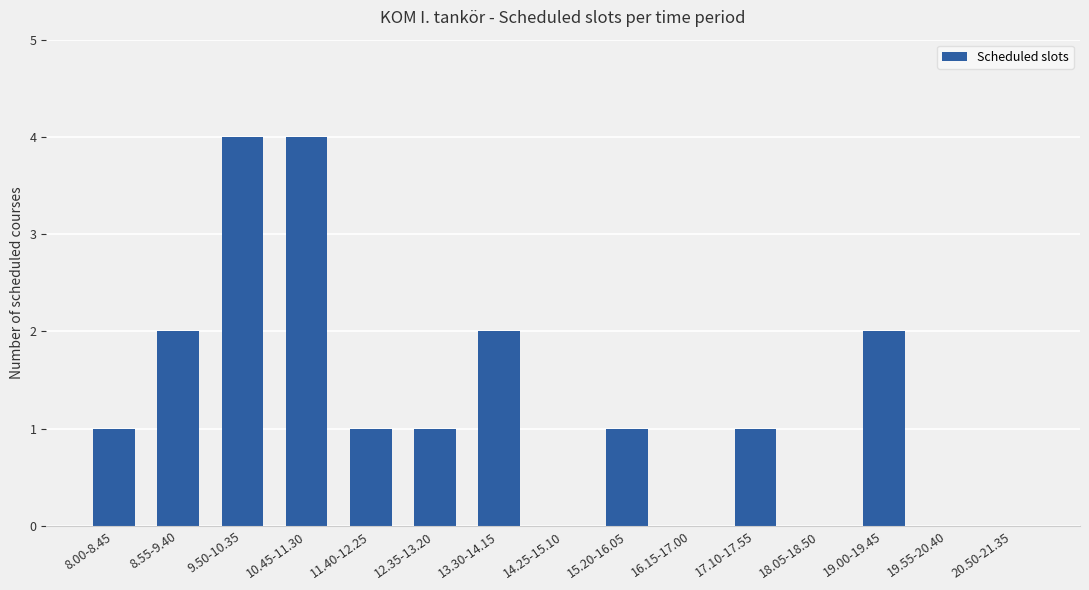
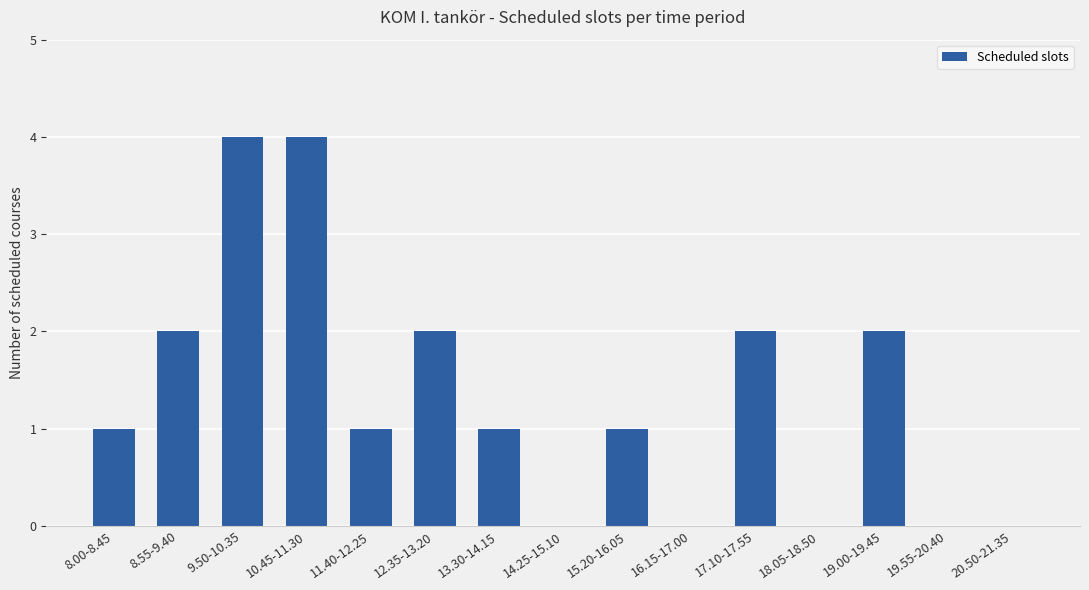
12.35-13.20: 1 -> 2
13.30-14.15: 2 -> 1
17.10-17.55: 1 -> 2
